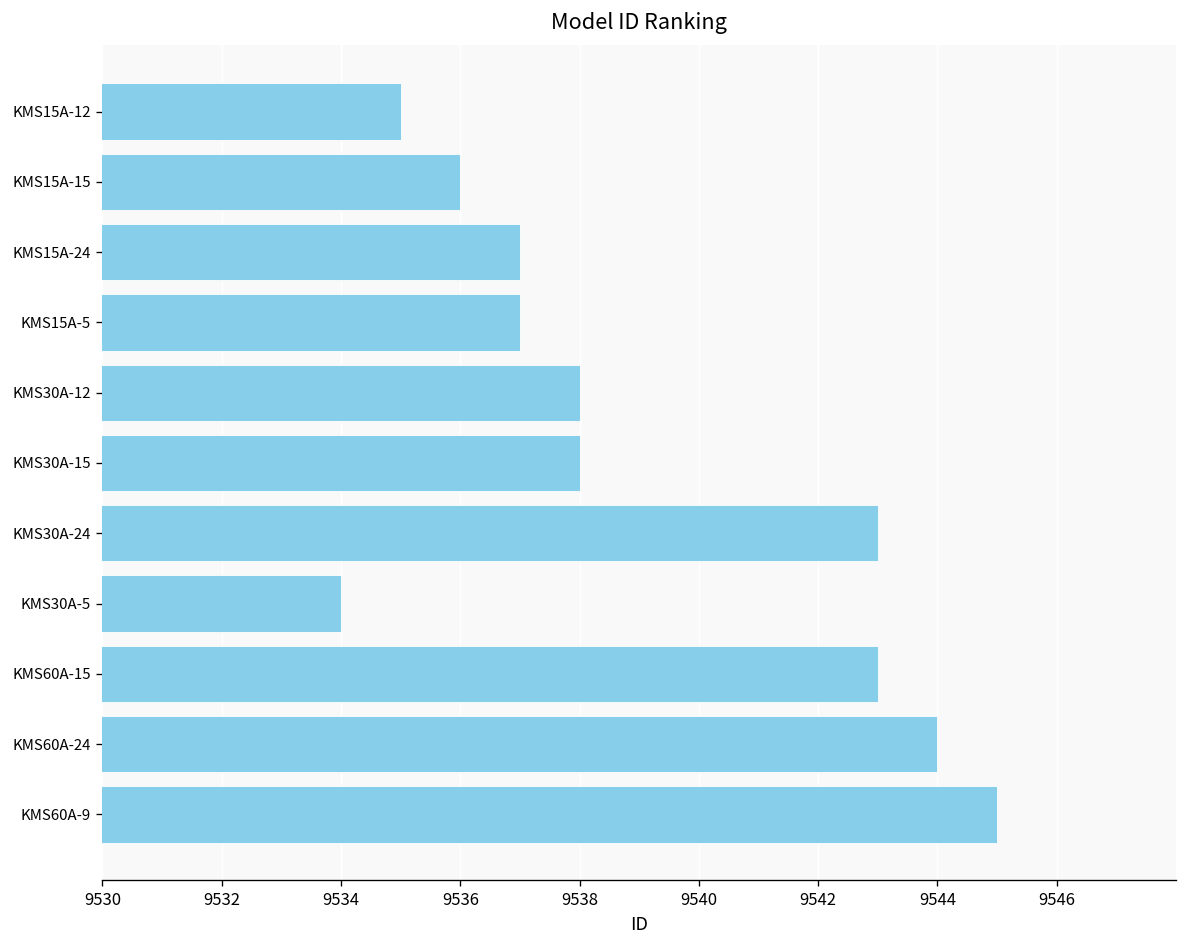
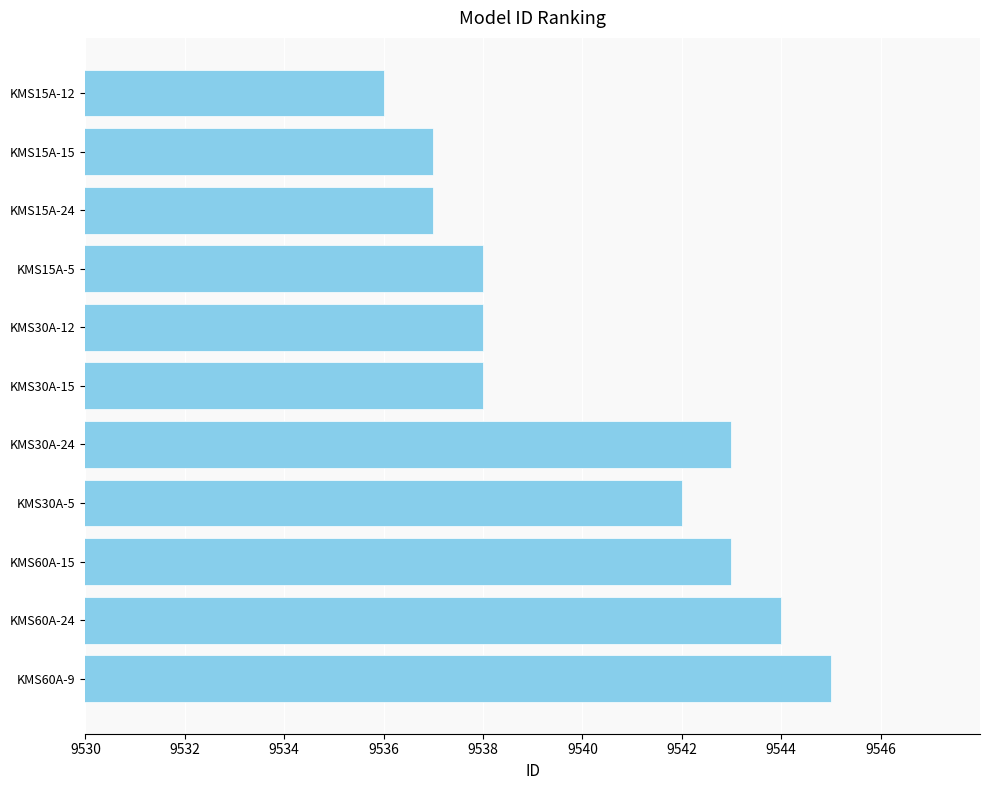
KMS15A-12: 9535 -> 9536
KMS15A-15: 9536 -> 9537
KMS15A-5: 9537 -> 9538
KMS30A-5: 9534 -> 9542
